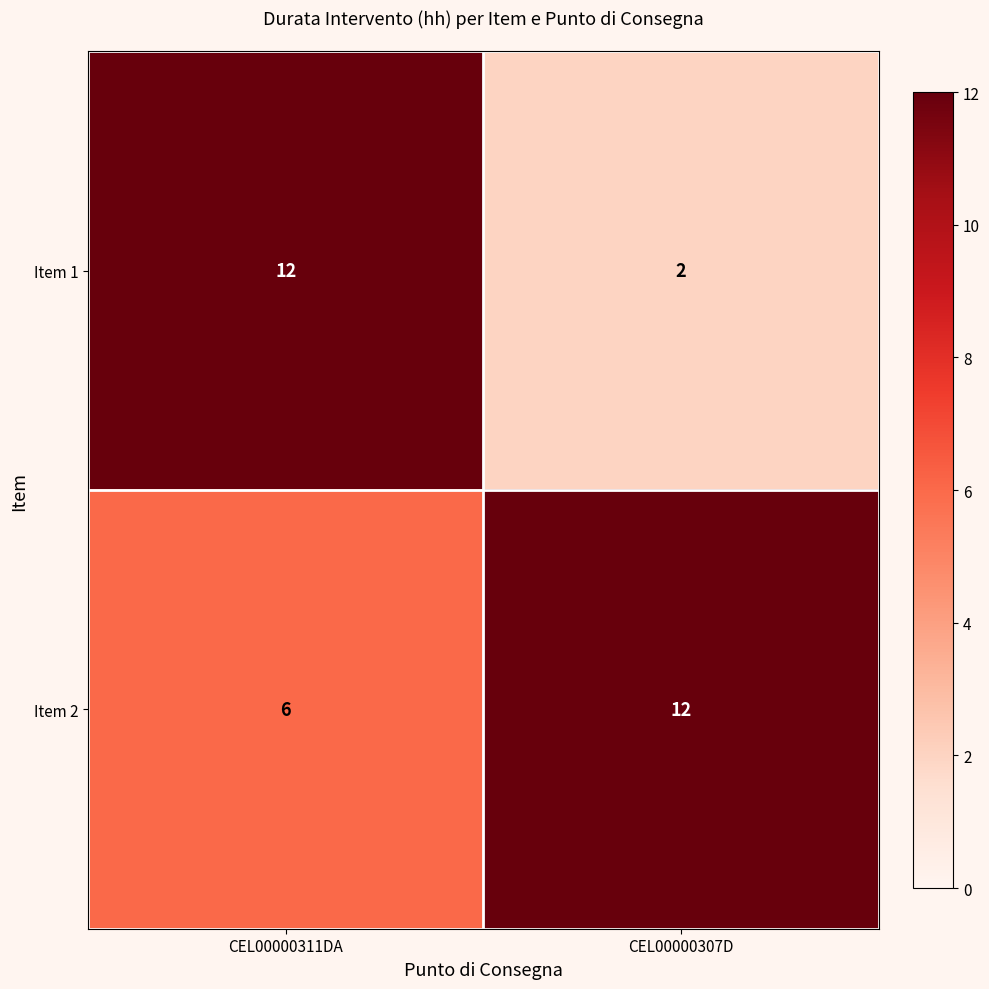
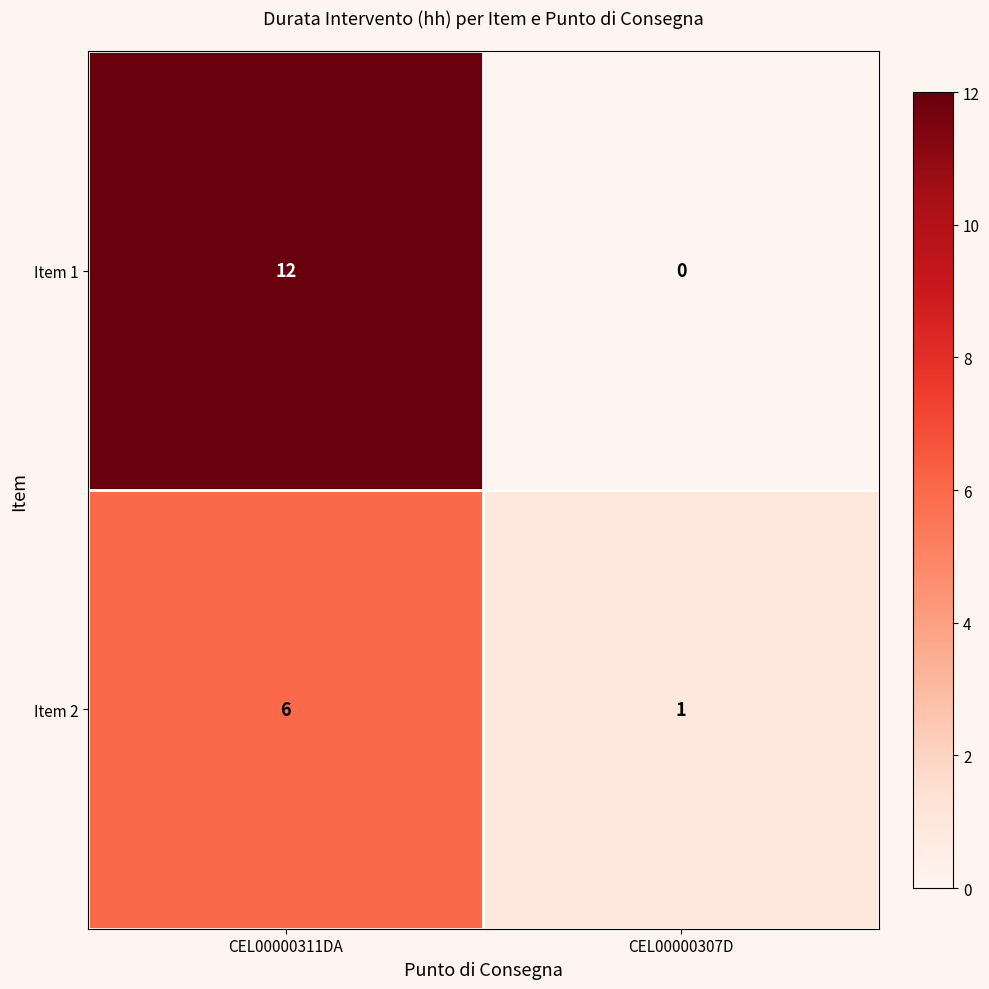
Item 1, CEL00000307D: 2 -> 0
Item 2, CEL00000307D: 12 -> 1
